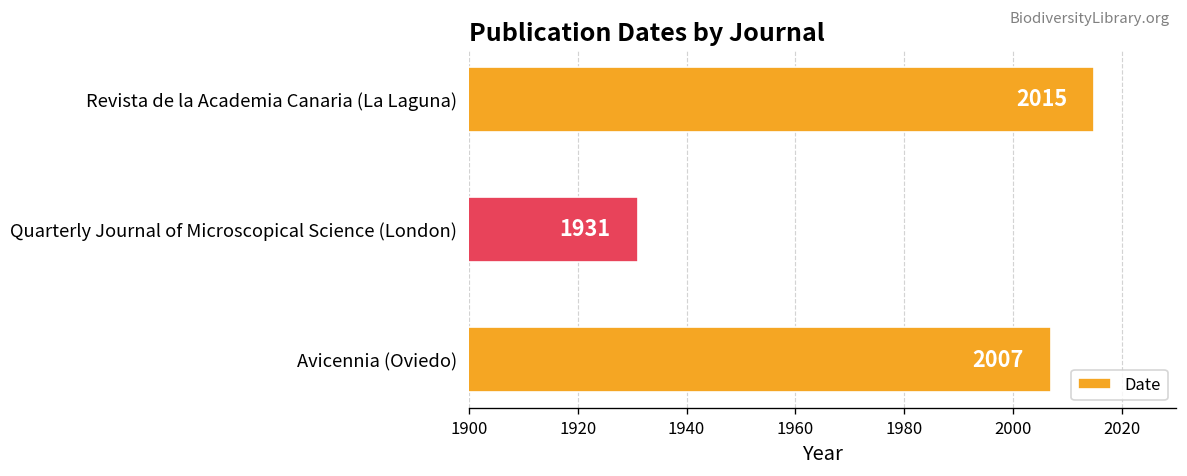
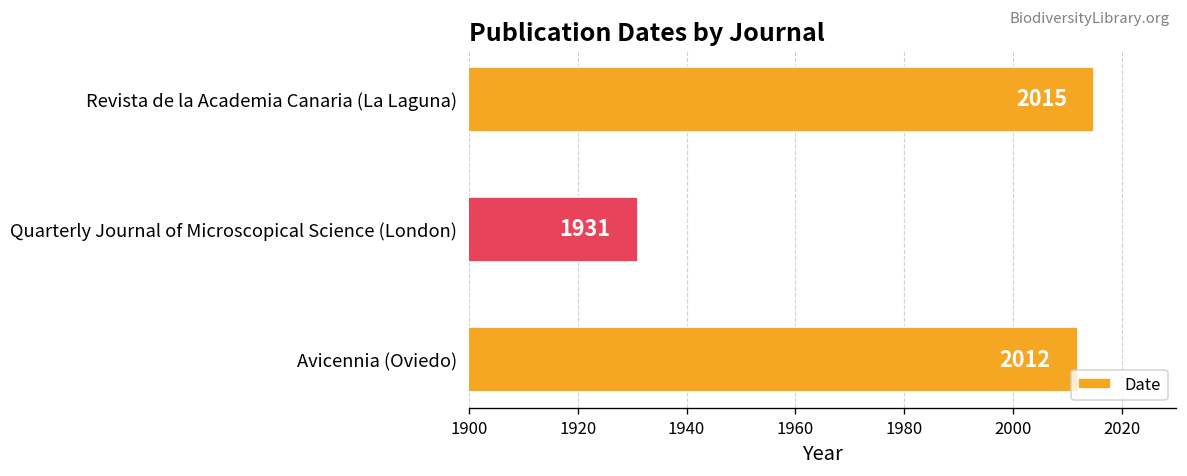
Avicennia (Oviedo): 2007 -> 2012
